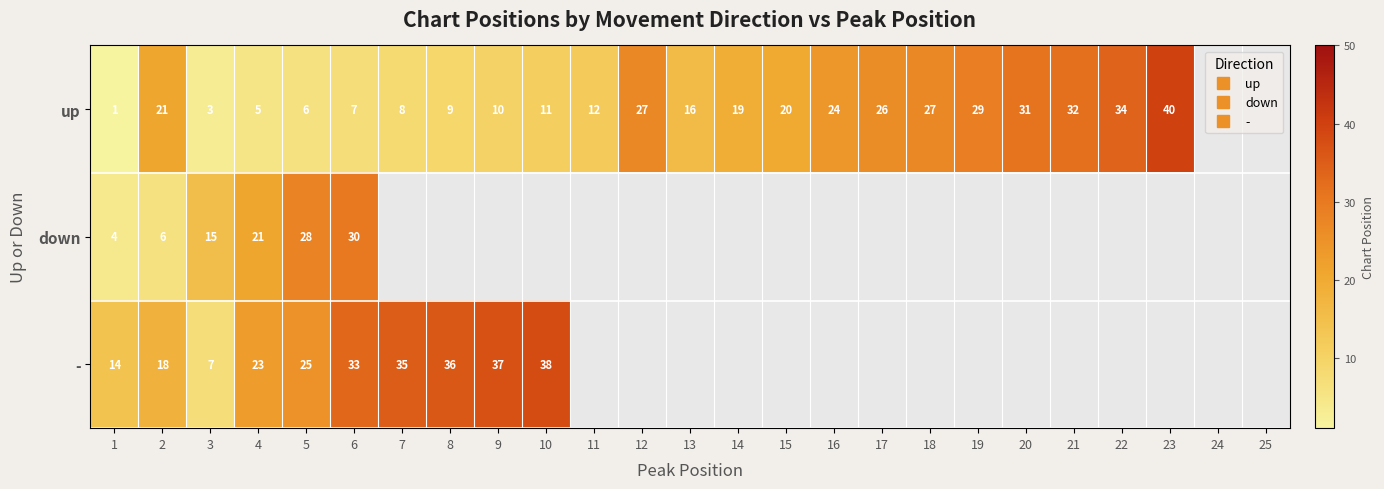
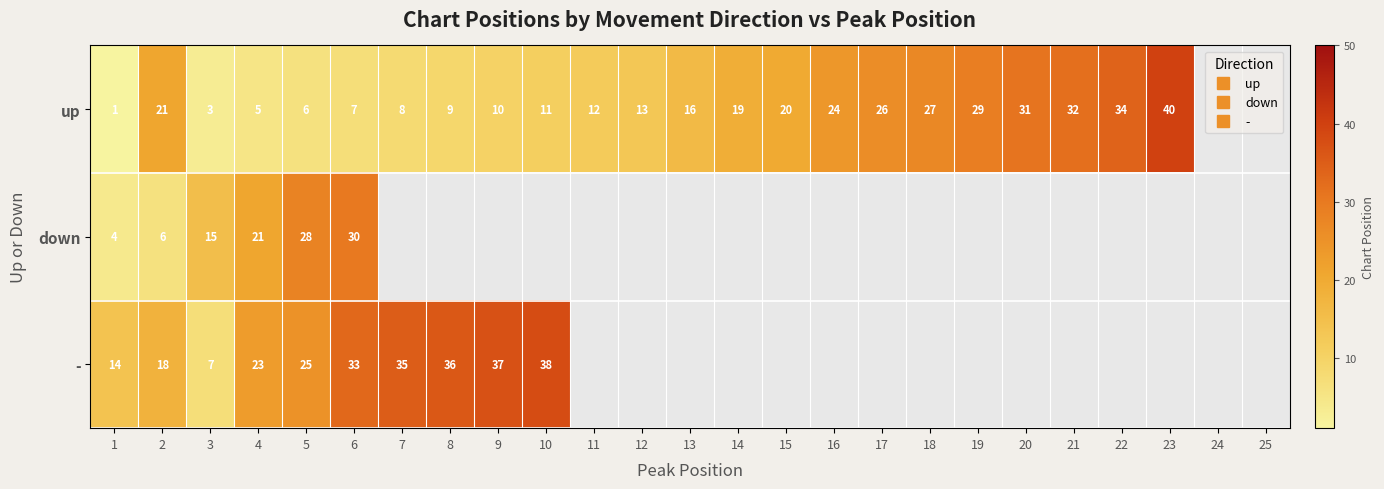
up, 12: 27 -> 13
